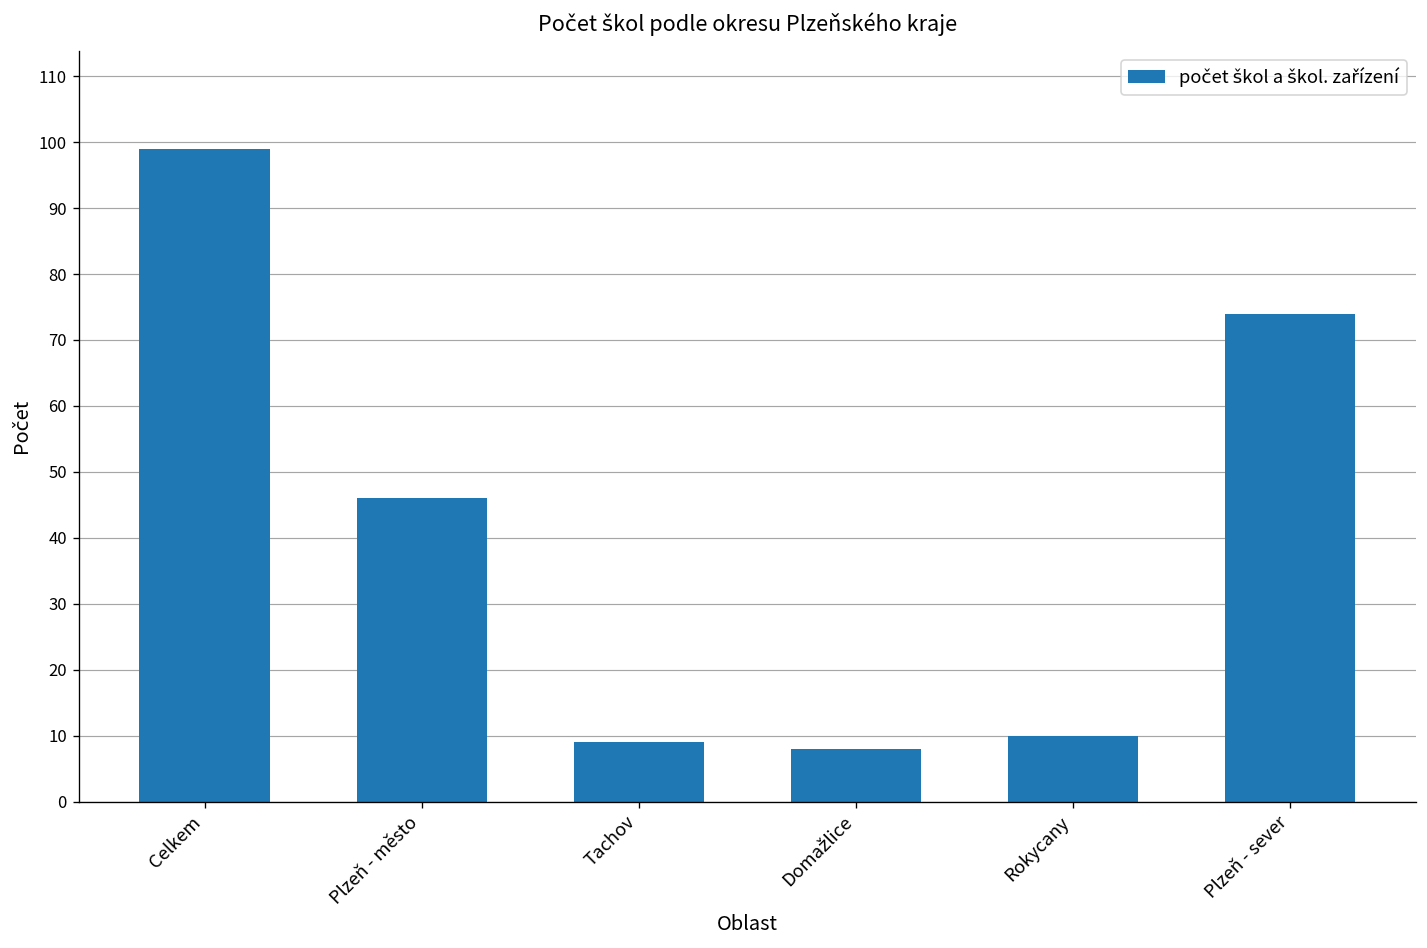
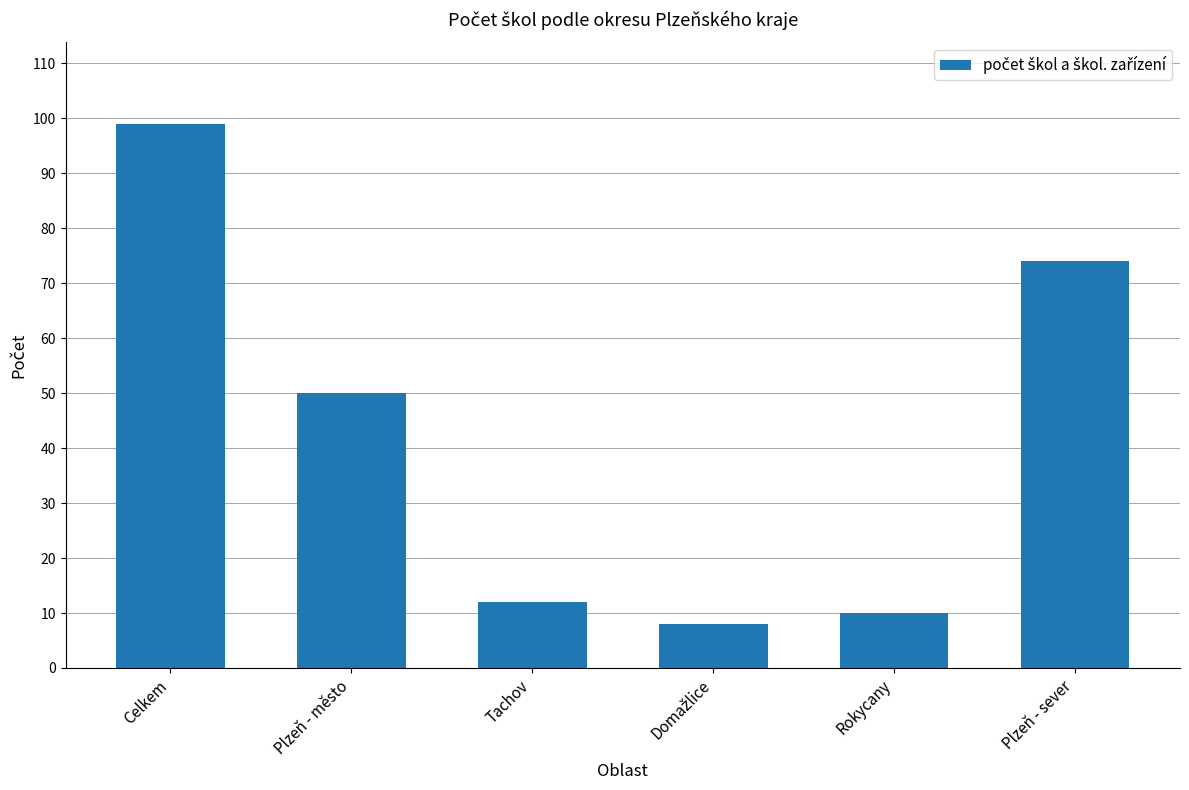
Plzeň - město: 46 -> 50
Tachov: 9 -> 12
